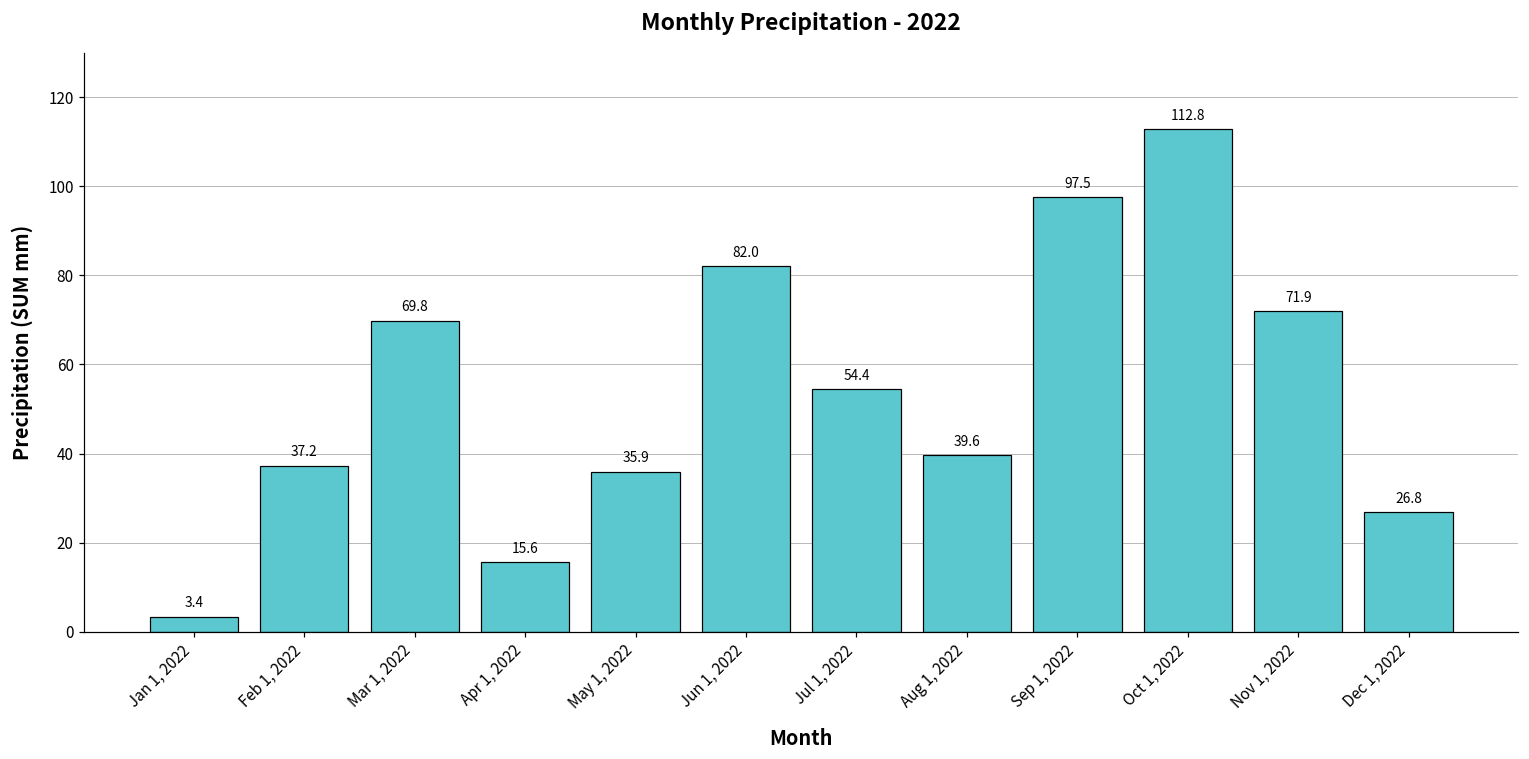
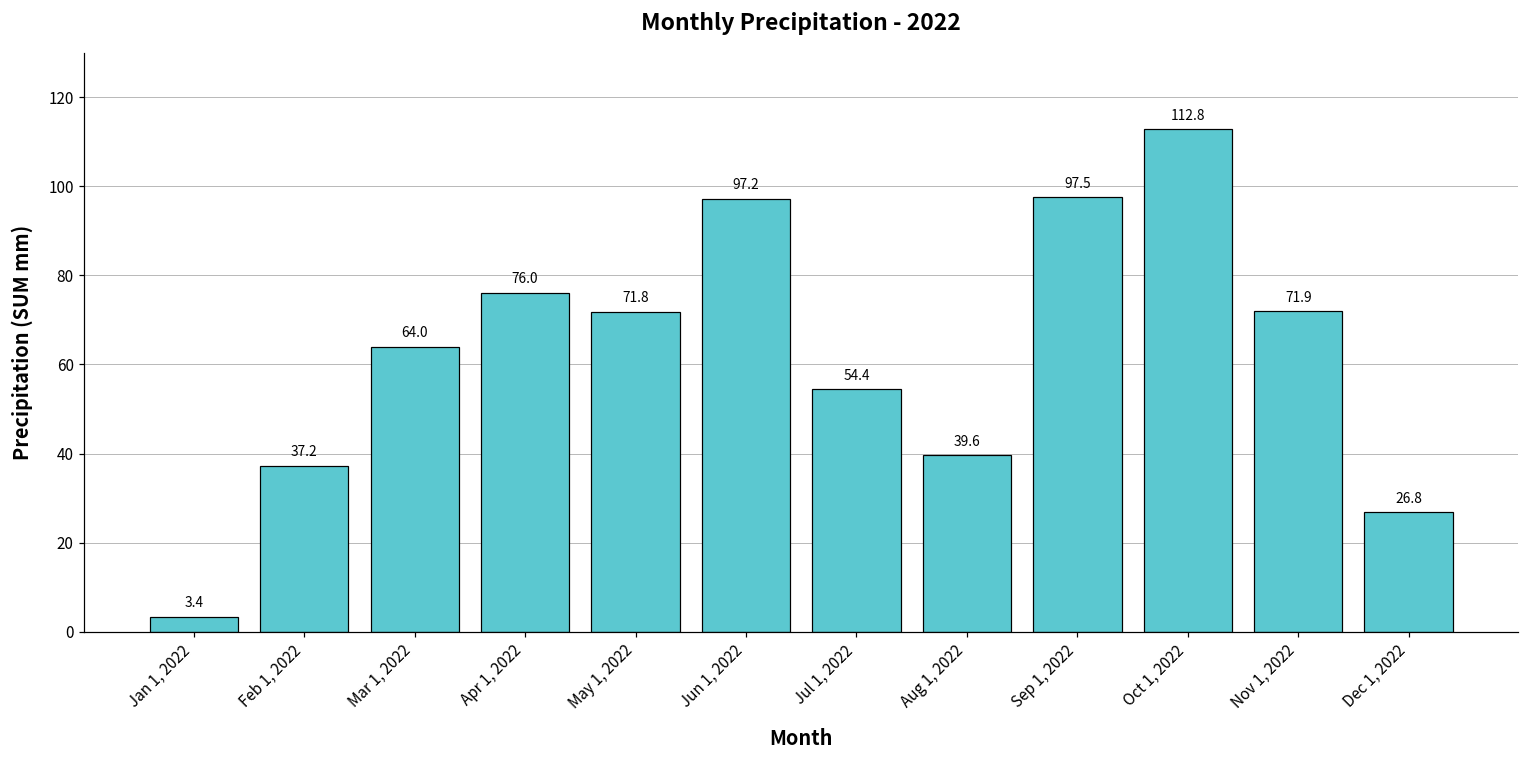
Mar 1, 2022: 69.8 -> 64.0
Apr 1, 2022: 15.6 -> 76.0
May 1, 2022: 35.9 -> 71.8
Jun 1, 2022: 82.0 -> 97.2
